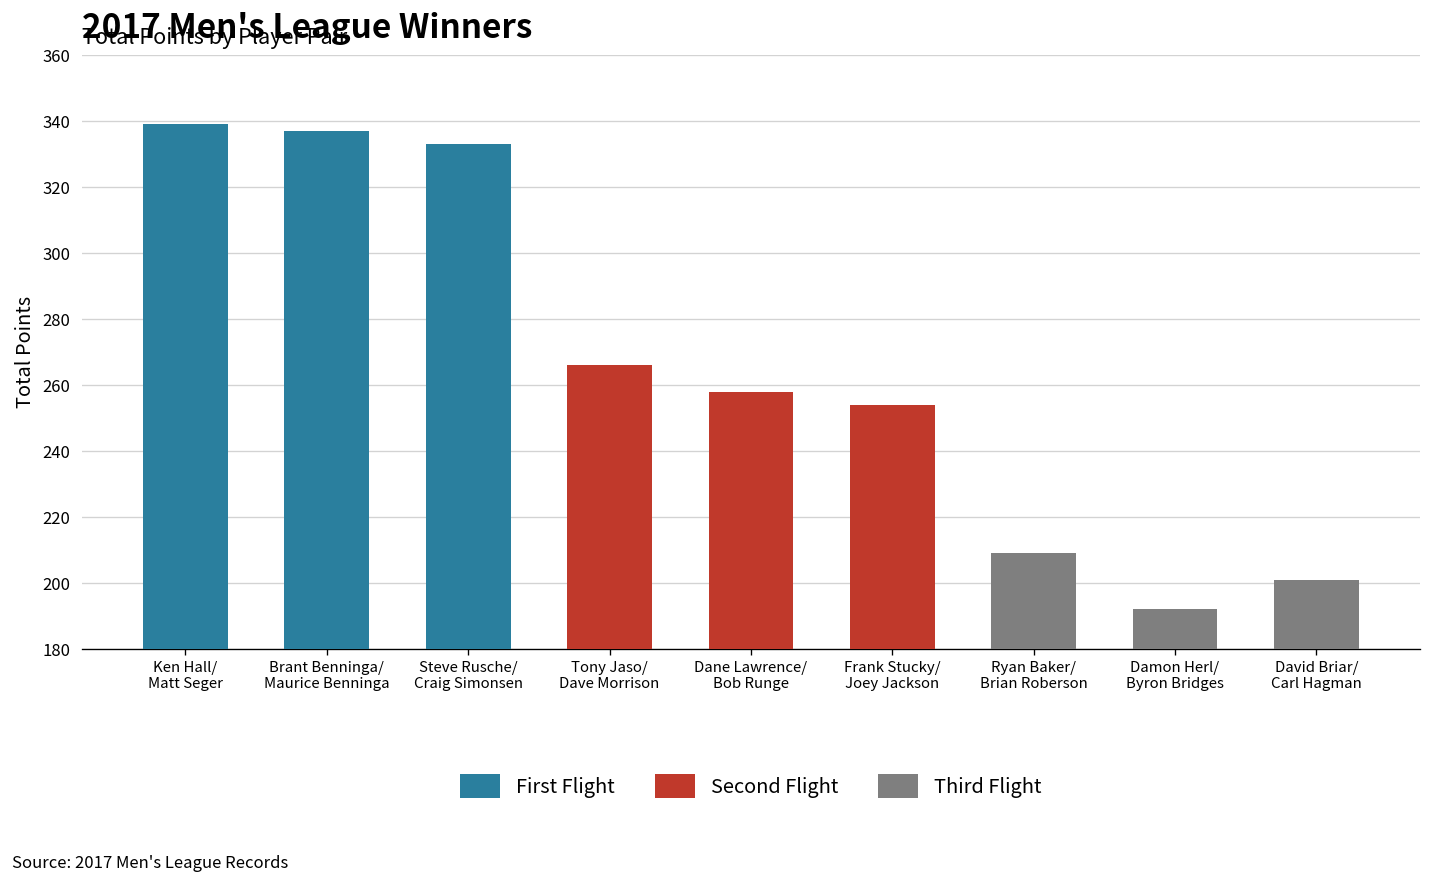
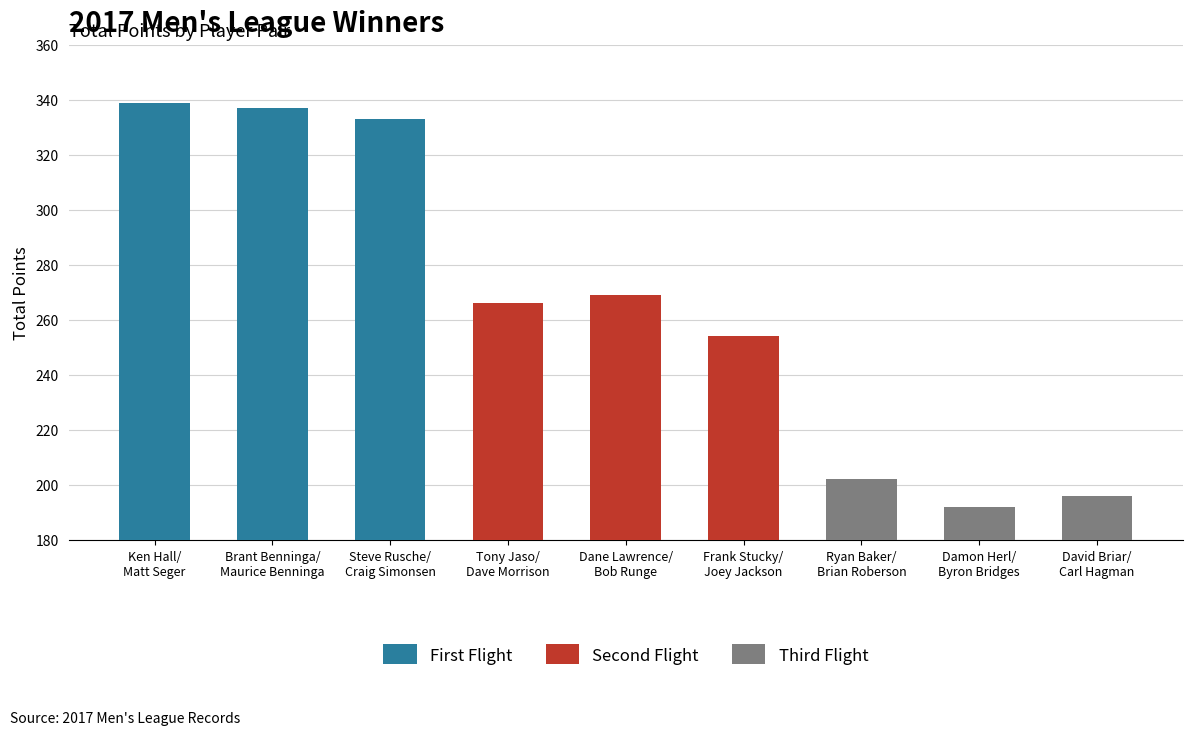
Second Flight, Dane Lawrence/ Bob Runge: 258 -> 269
Third Flight, Ryan Baker/ Brian Roberson: 209 -> 202
Third Flight, David Briar/ Carl Hagman: 201 -> 196
